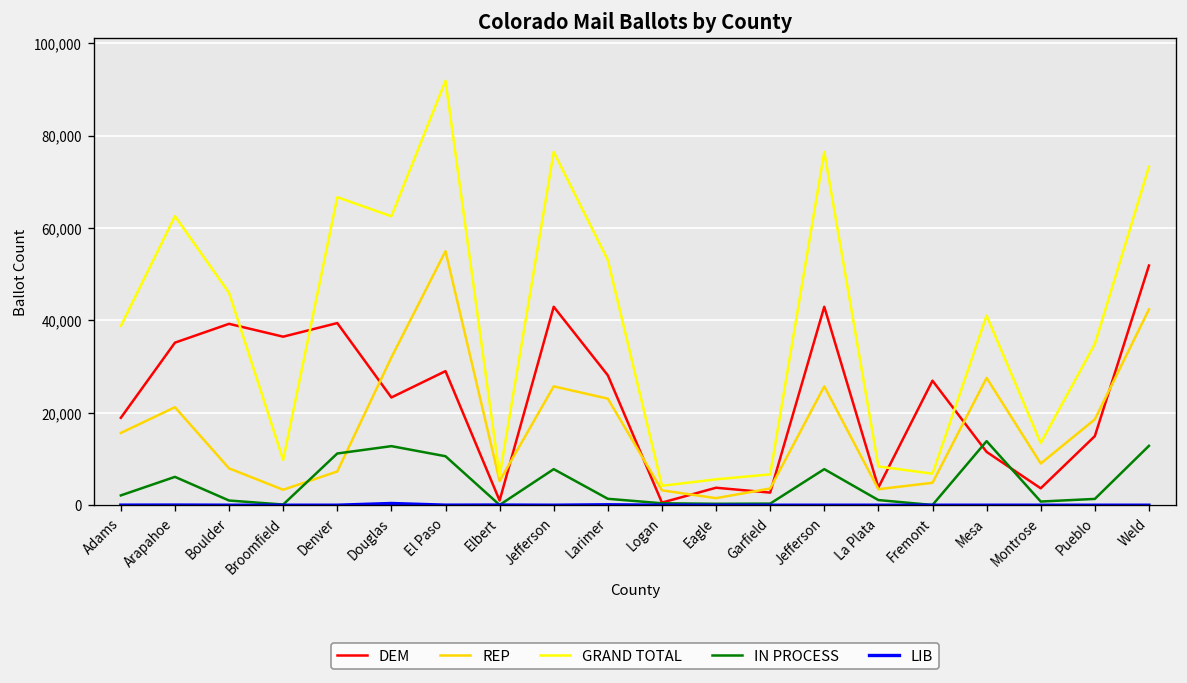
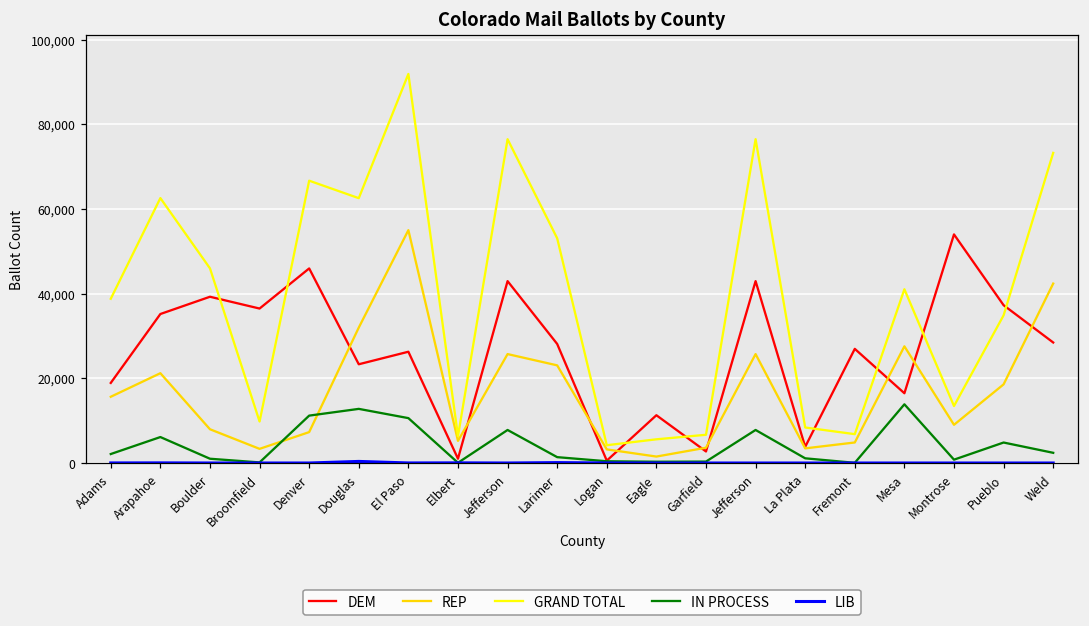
DEM, Denver: 39,000 -> 46,000
DEM, El Paso: 29,000 -> 26,000
DEM, Eagle: 4,000 -> 11,000
DEM, Mesa: 12,000 -> 16,000
DEM, Montrose: 4,000 -> 54,000
DEM, Pueblo: 15,000 -> 37,000
IN PROCESS, Pueblo: 1,000 -> 5,000
DEM, Weld: 52,000 -> 28,000
IN PROCESS, Weld: 13,000 -> 2,000
